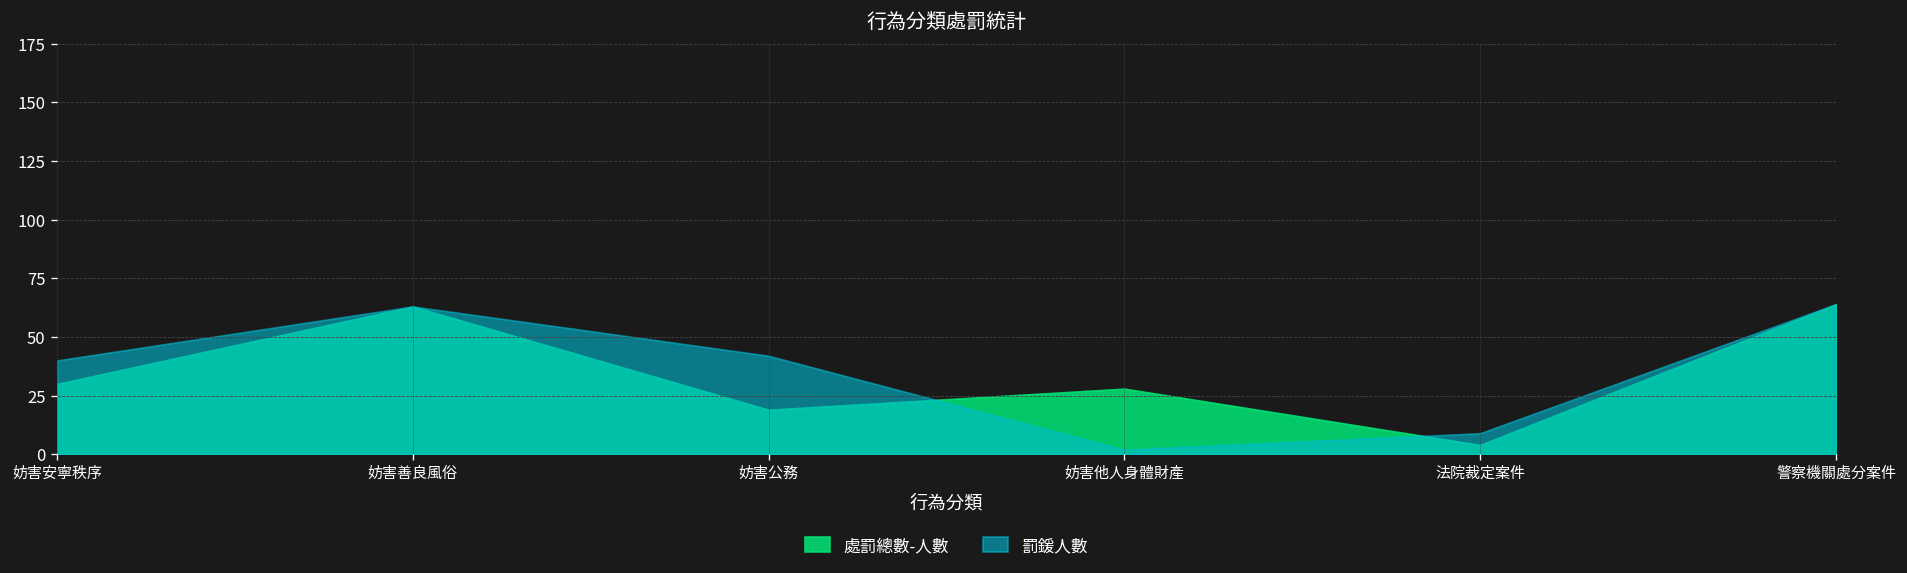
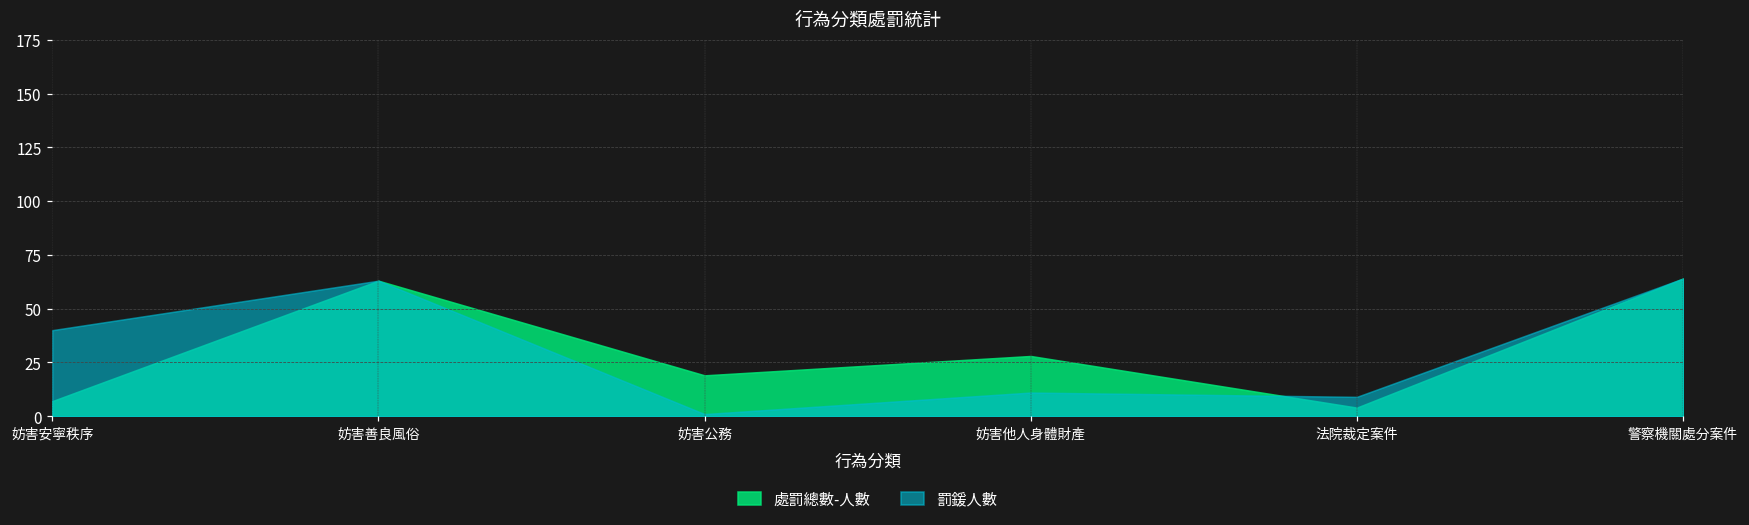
處罰總數-人數, 妨害安寧秩序: 30 -> 7
罰鍰人數, 妨害公務: 42 -> 1
罰鍰人數, 妨害他人身體財產: 2 -> 11
